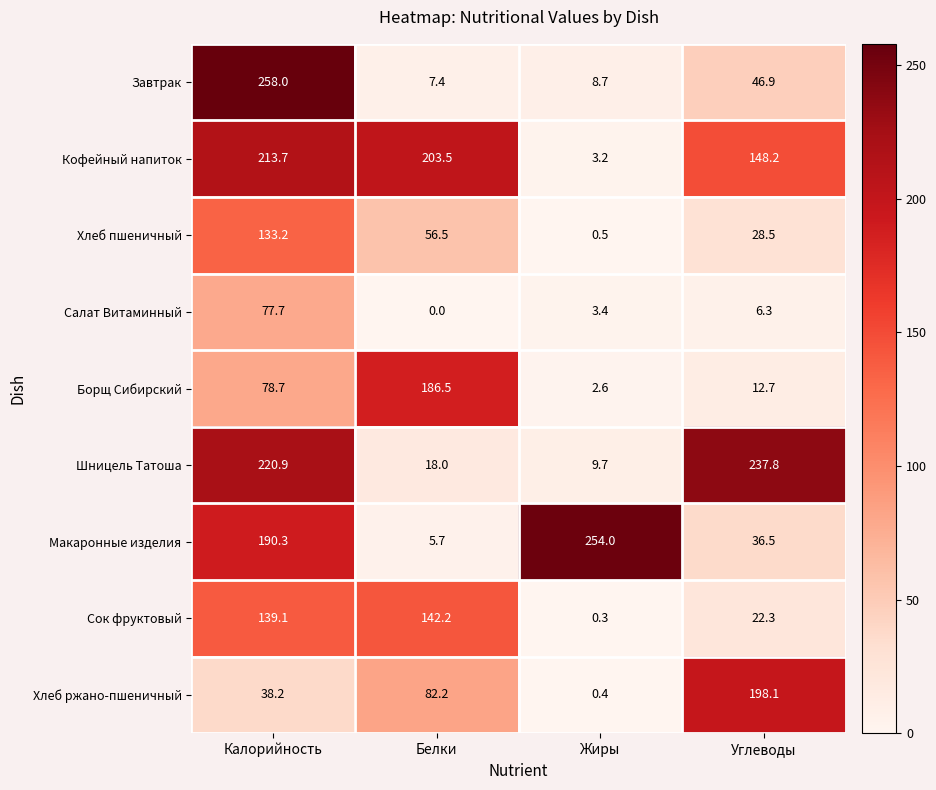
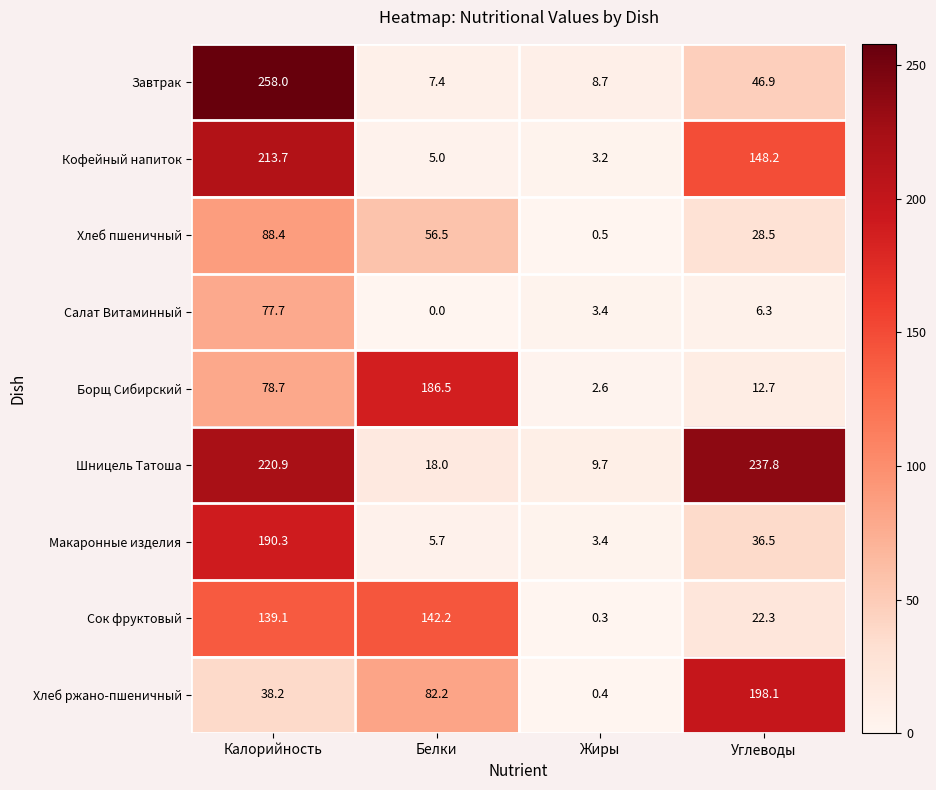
Кофейный напиток, Белки: 203.5 -> 5.0
Хлеб пшеничный, Калорийность: 133.2 -> 88.4
Макаронные изделия, Жиры: 254.0 -> 3.4
